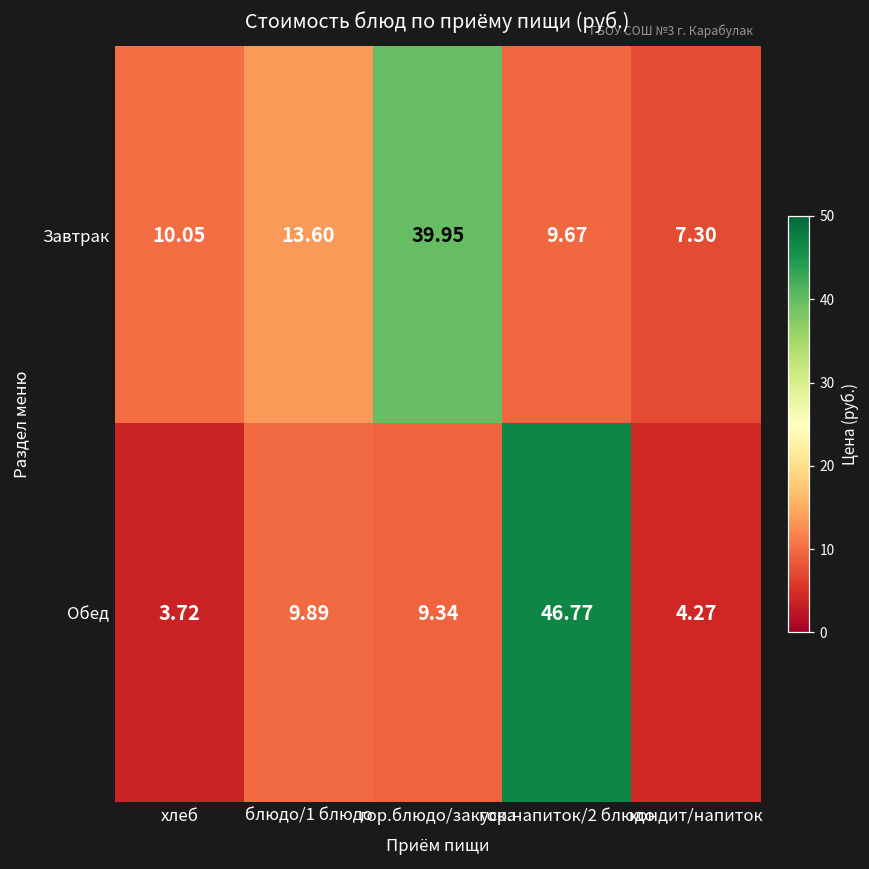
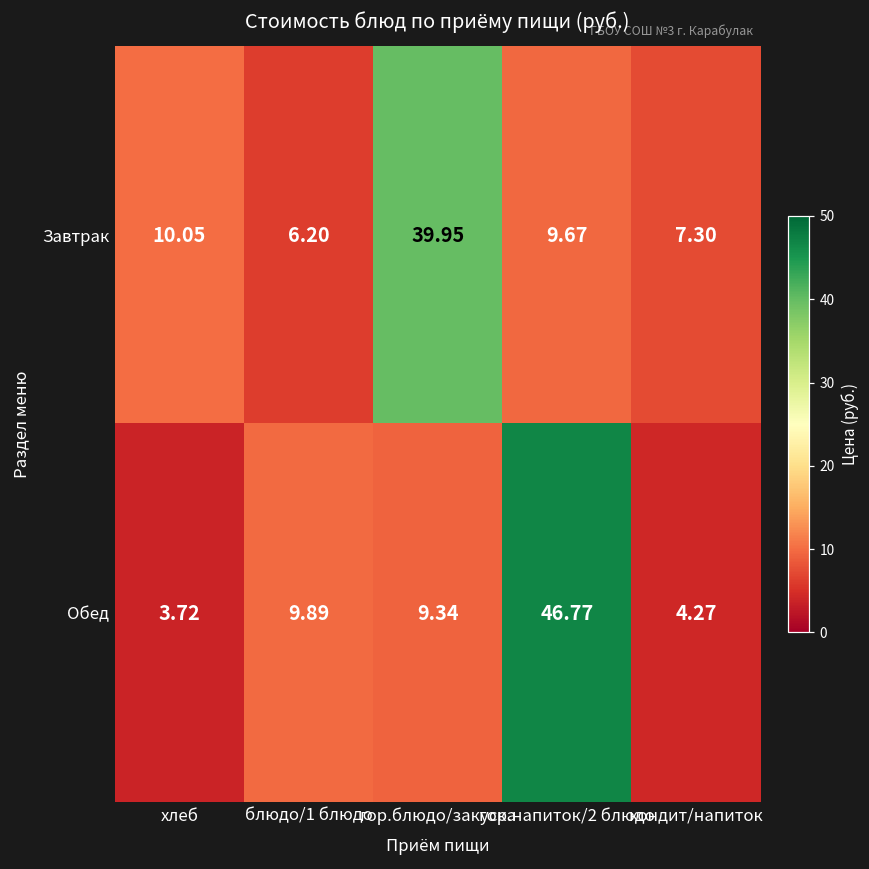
Завтрак, блюдо/1 блюдо: 13.60 -> 6.20
